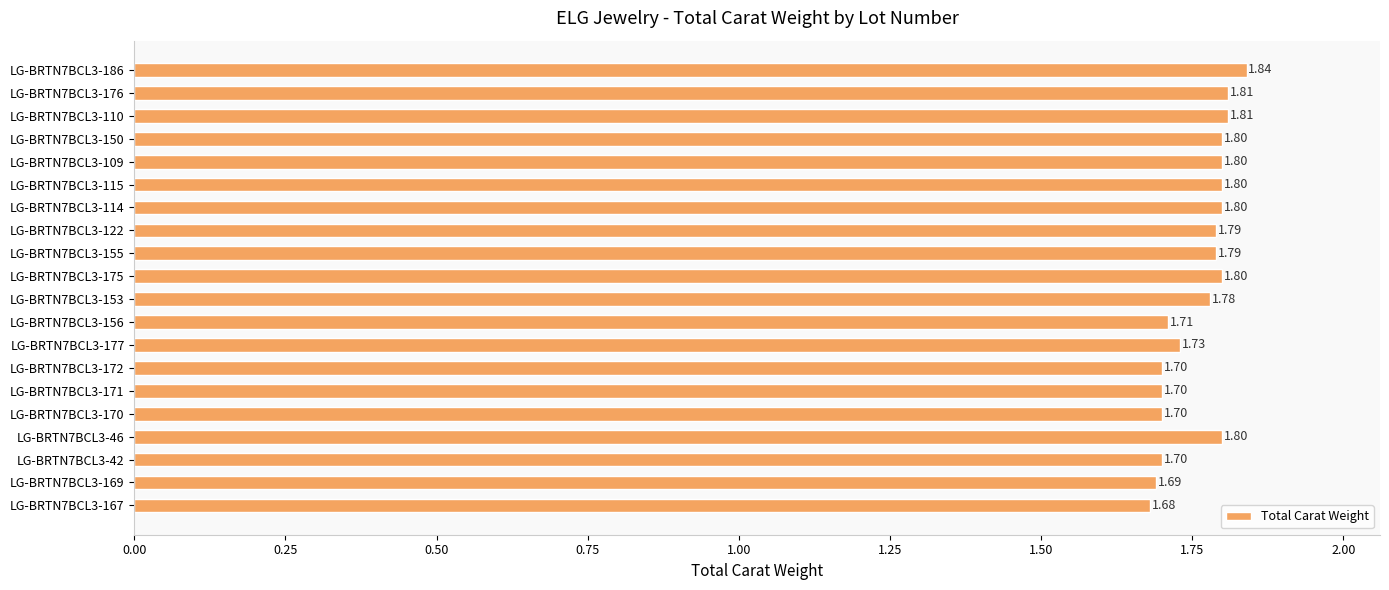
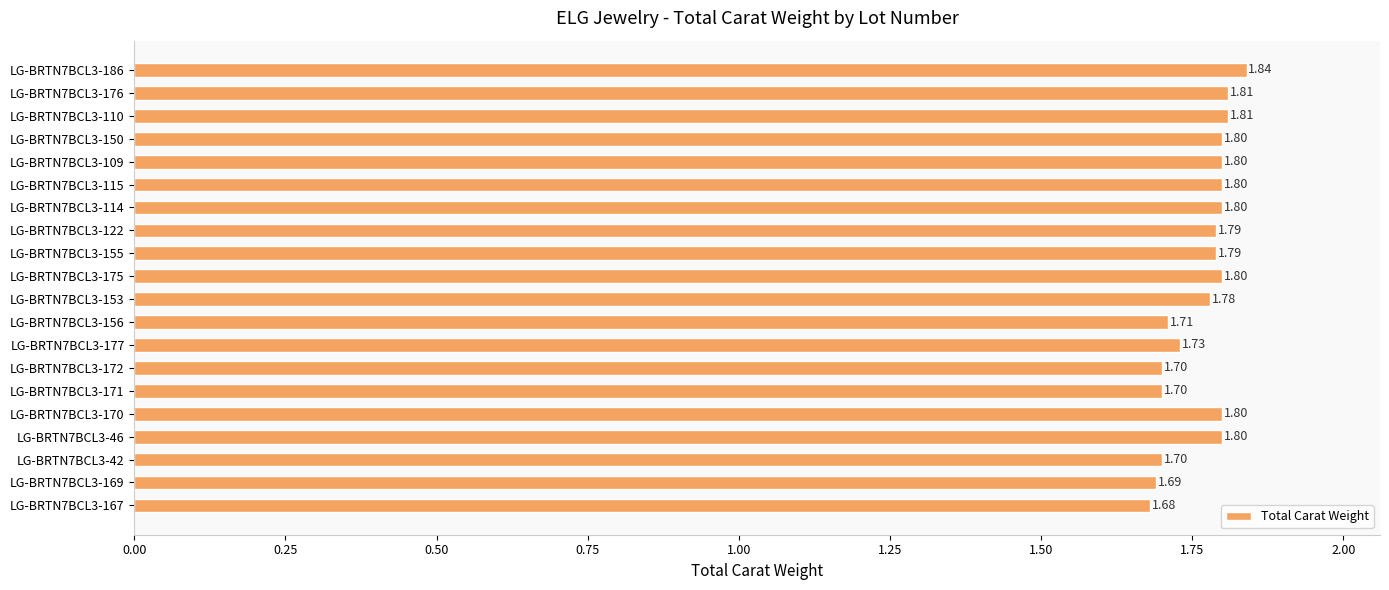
LG-BRTN7BCL3-170: 1.70 -> 1.80
